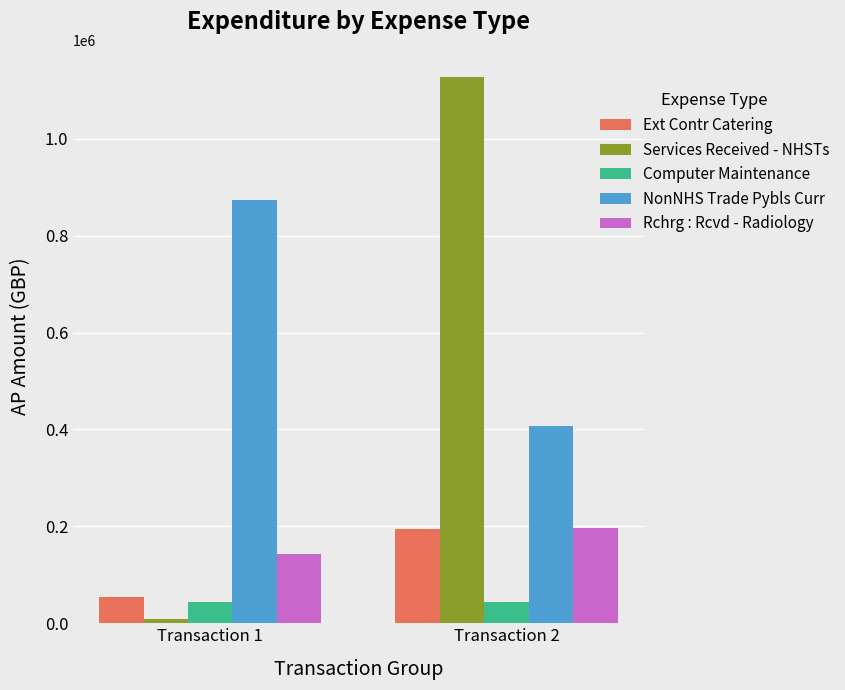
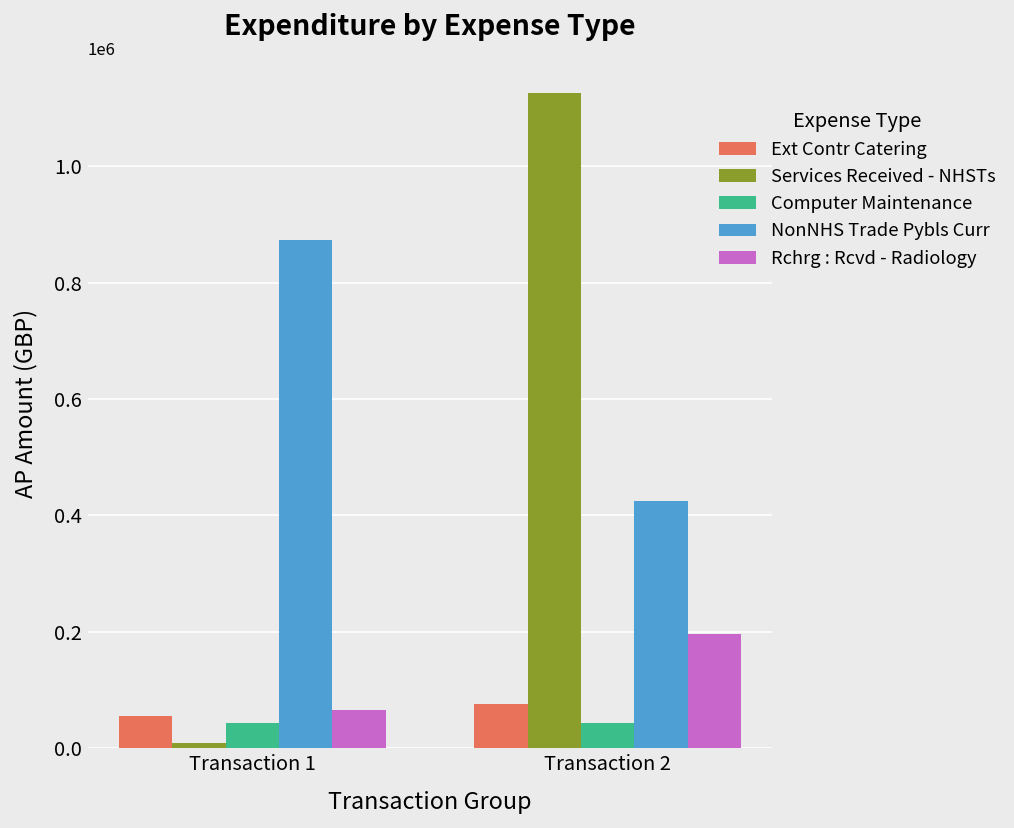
Rchrg : Rcvd - Radiology, Transaction 1: 140000 -> 70000
Ext Contr Catering, Transaction 2: 190000 -> 80000
NonNHS Trade Pybls Curr, Transaction 2: 410000 -> 420000
